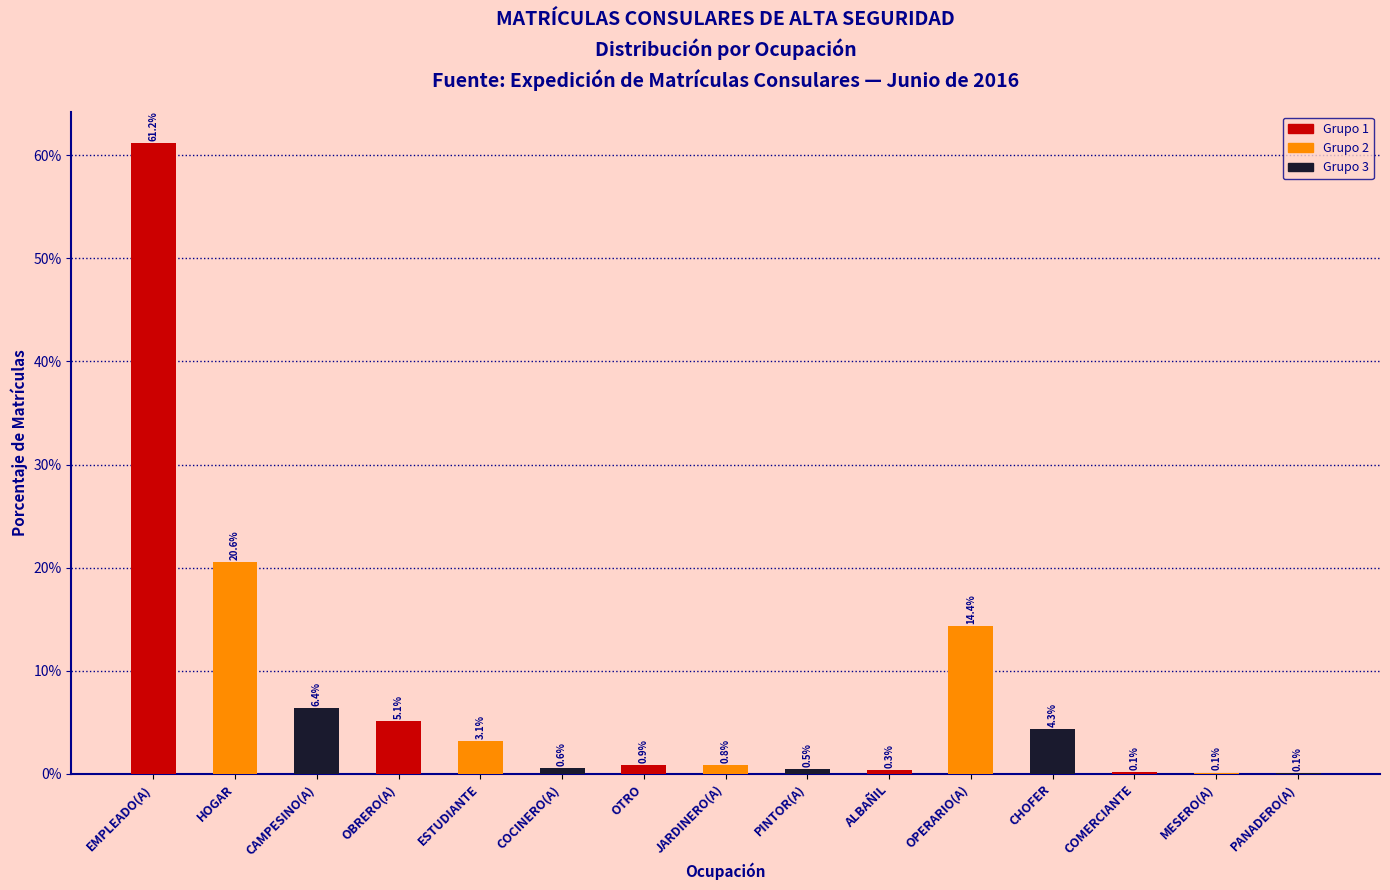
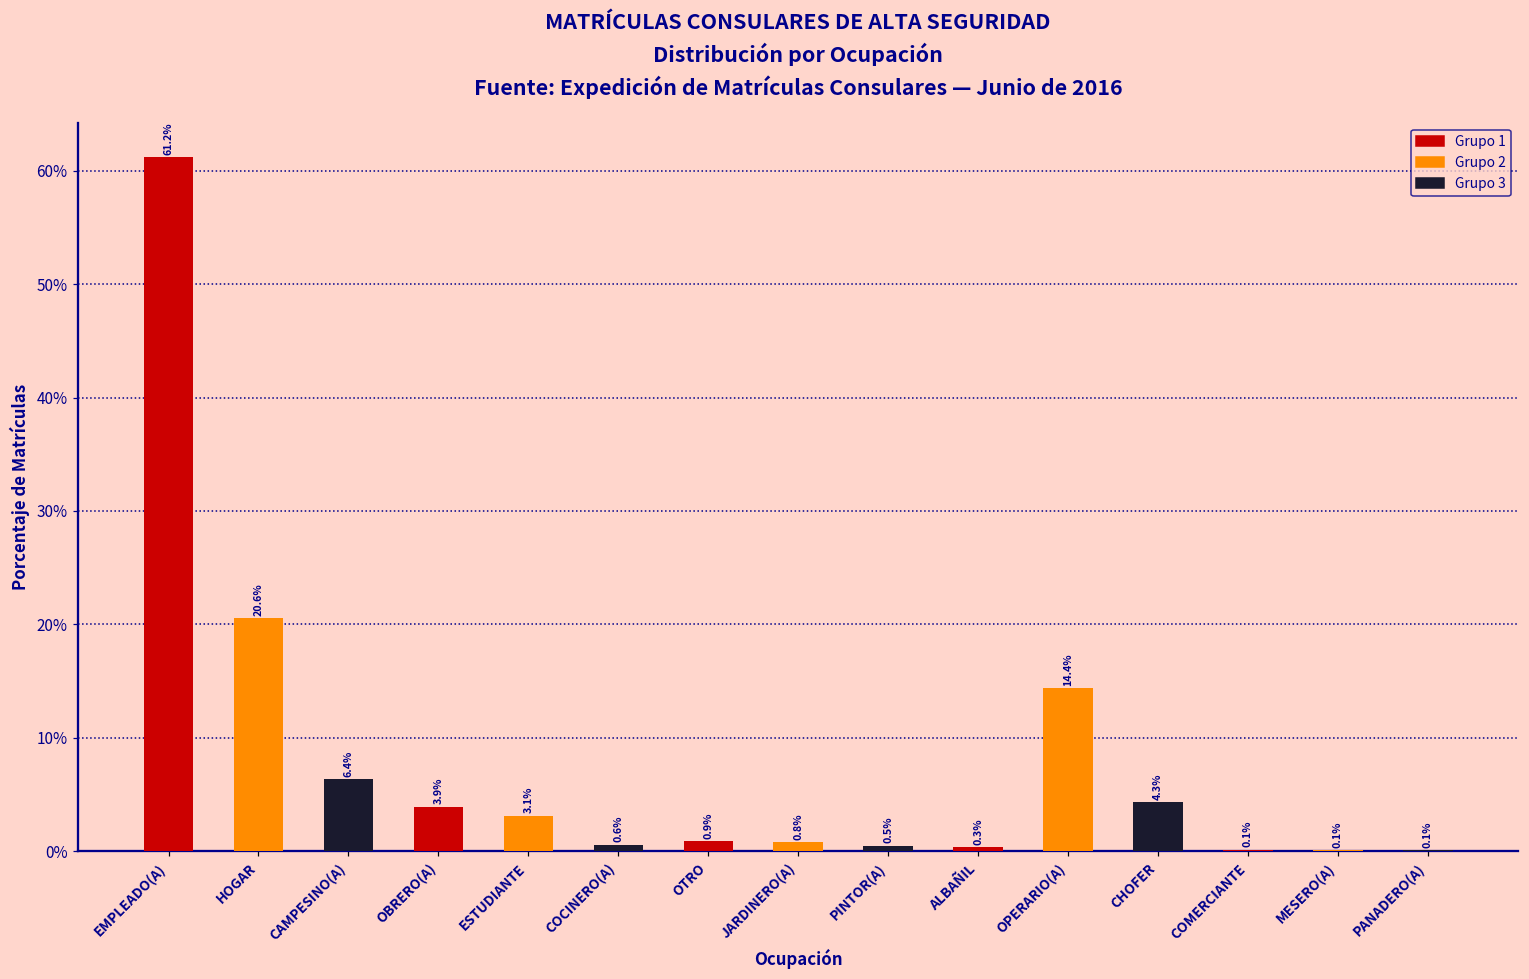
OBRERO(A): 5.1% -> 3.9%
